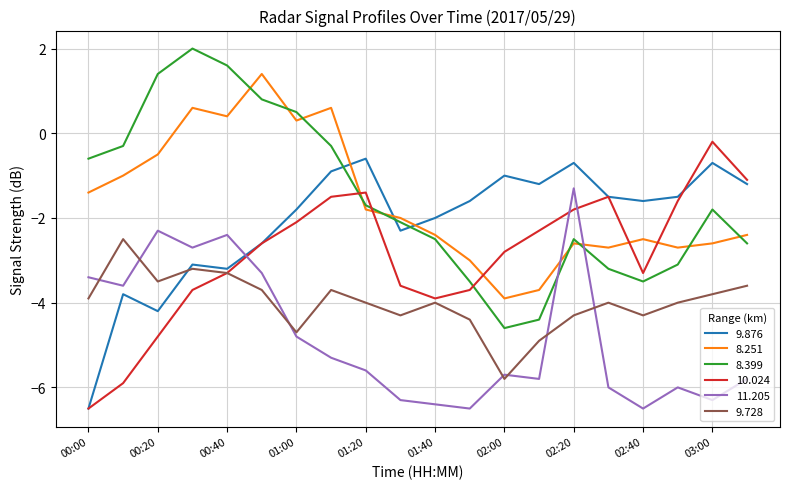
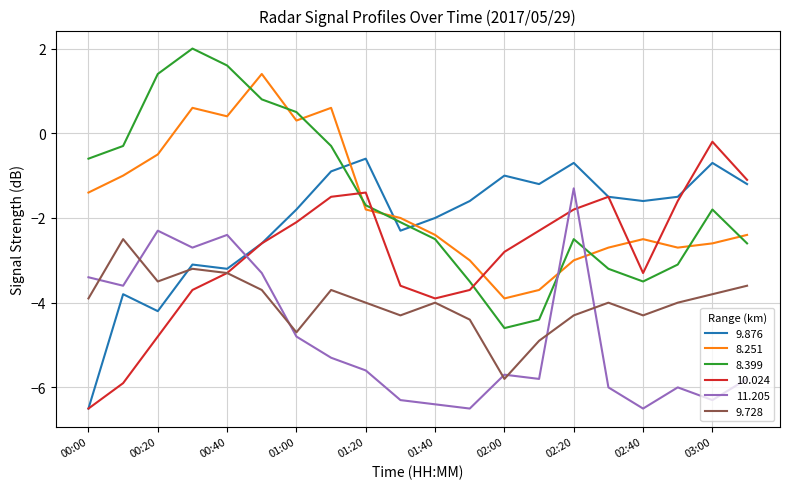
8.251, 02:20: -2.6 -> -3.0
